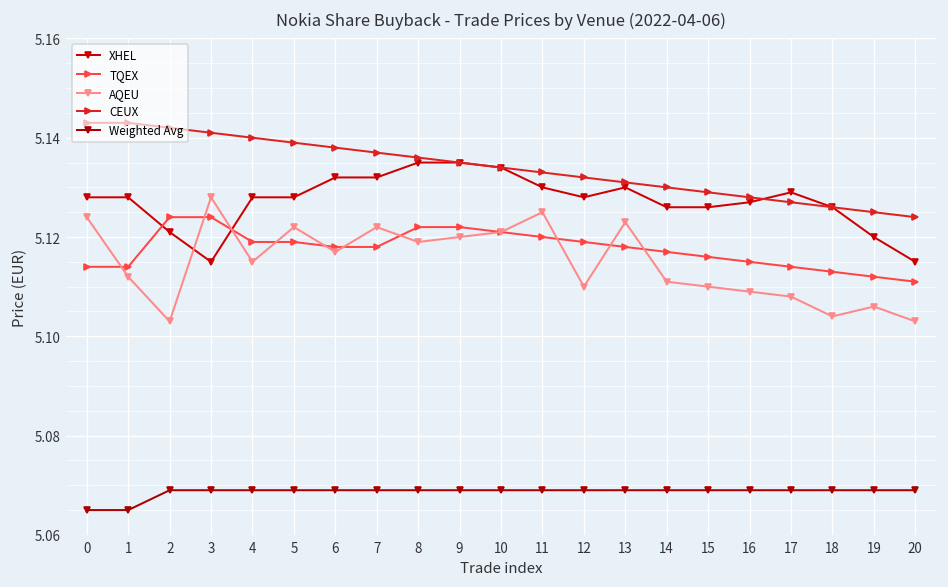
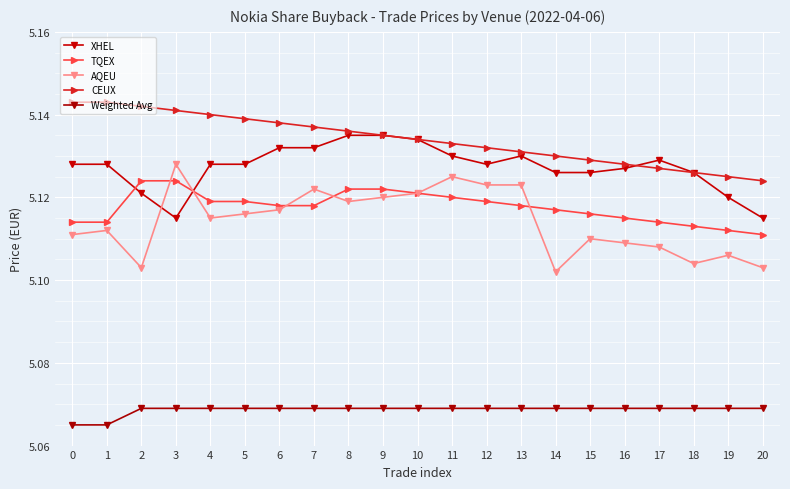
AQEU, 0: 5.124 -> 5.111
AQEU, 5: 5.122 -> 5.116
AQEU, 12: 5.110 -> 5.123
AQEU, 14: 5.111 -> 5.102
